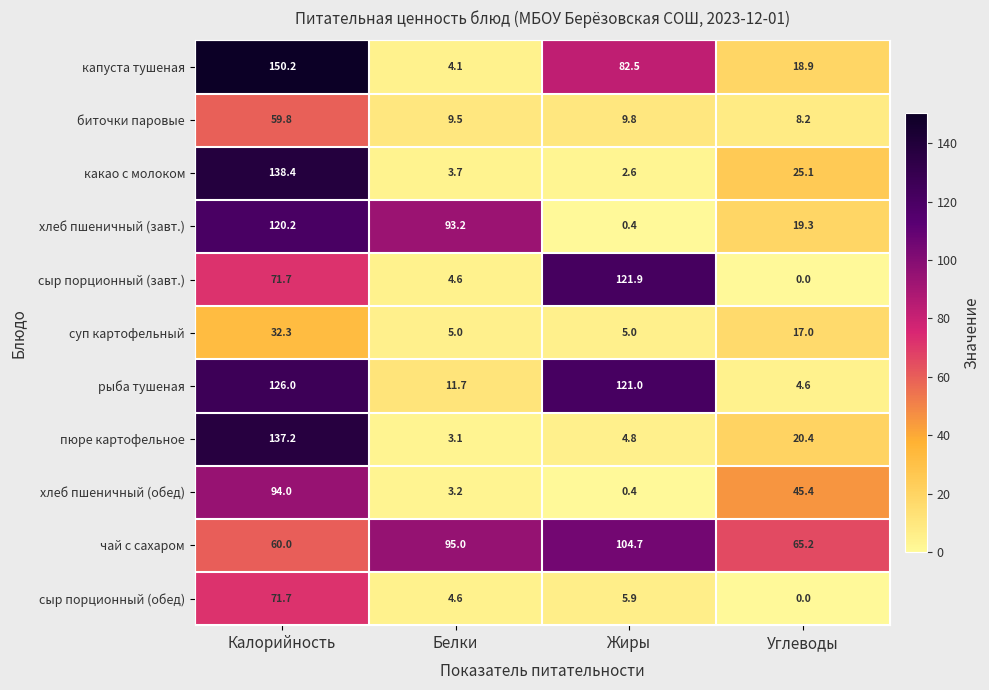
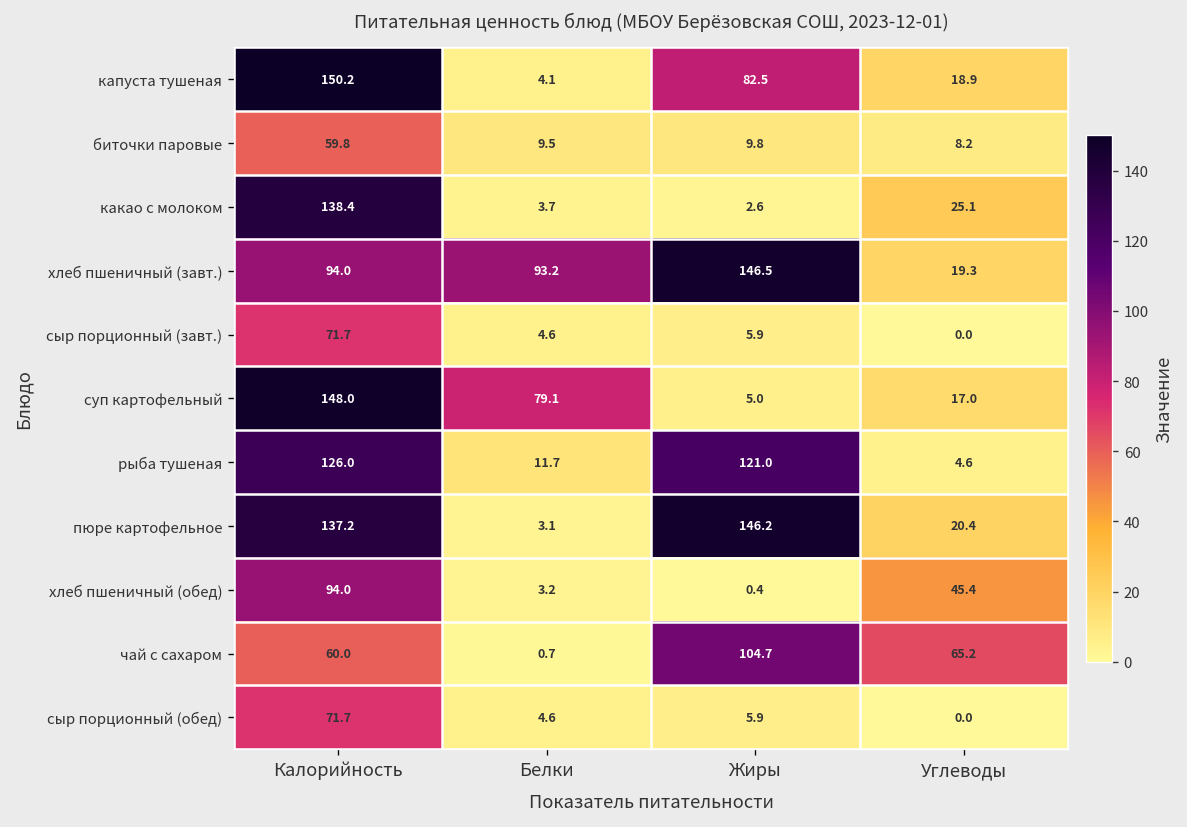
хлеб пшеничный (завт.), Калорийность: 120.2 -> 94.0
хлеб пшеничный (завт.), Жиры: 0.4 -> 146.5
сыр порционный (завт.), Жиры: 121.9 -> 5.9
суп картофельный, Калорийность: 32.3 -> 148.0
суп картофельный, Белки: 5.0 -> 79.1
пюре картофельное, Жиры: 4.8 -> 146.2
чай с сахаром, Белки: 95.0 -> 0.7
